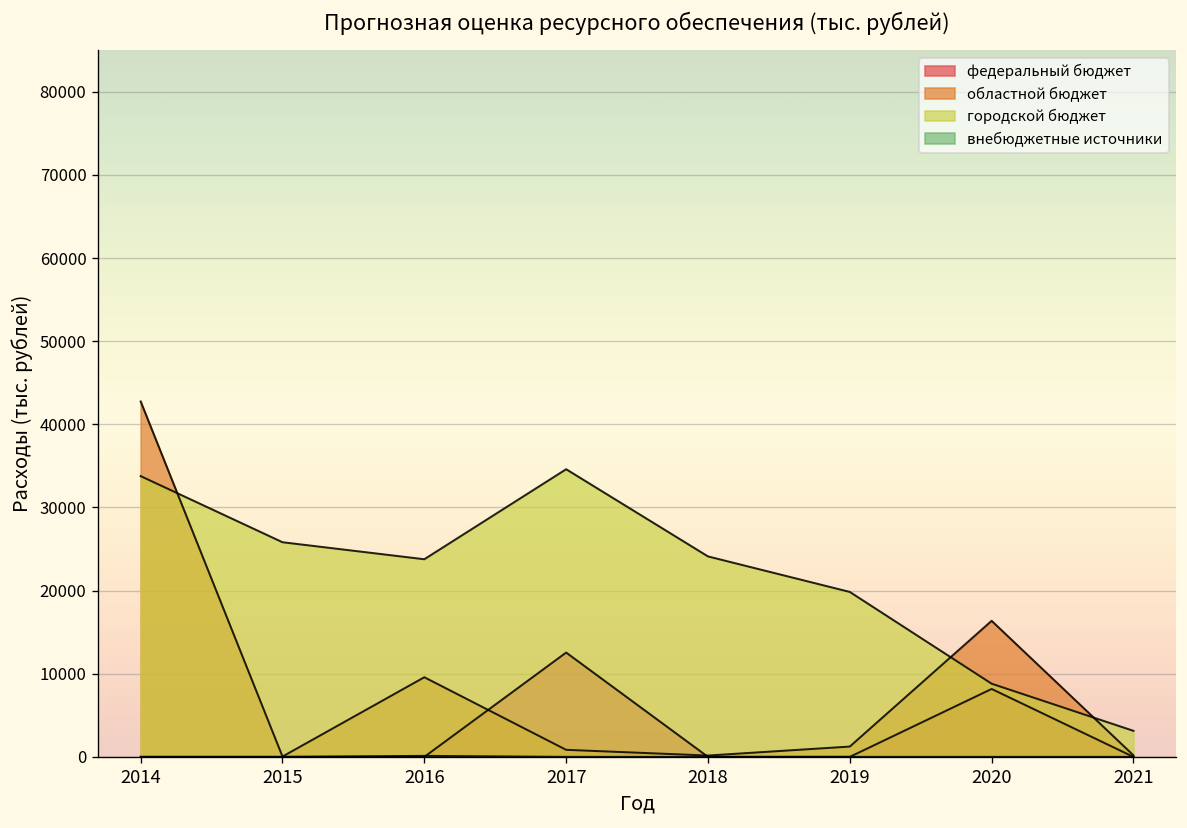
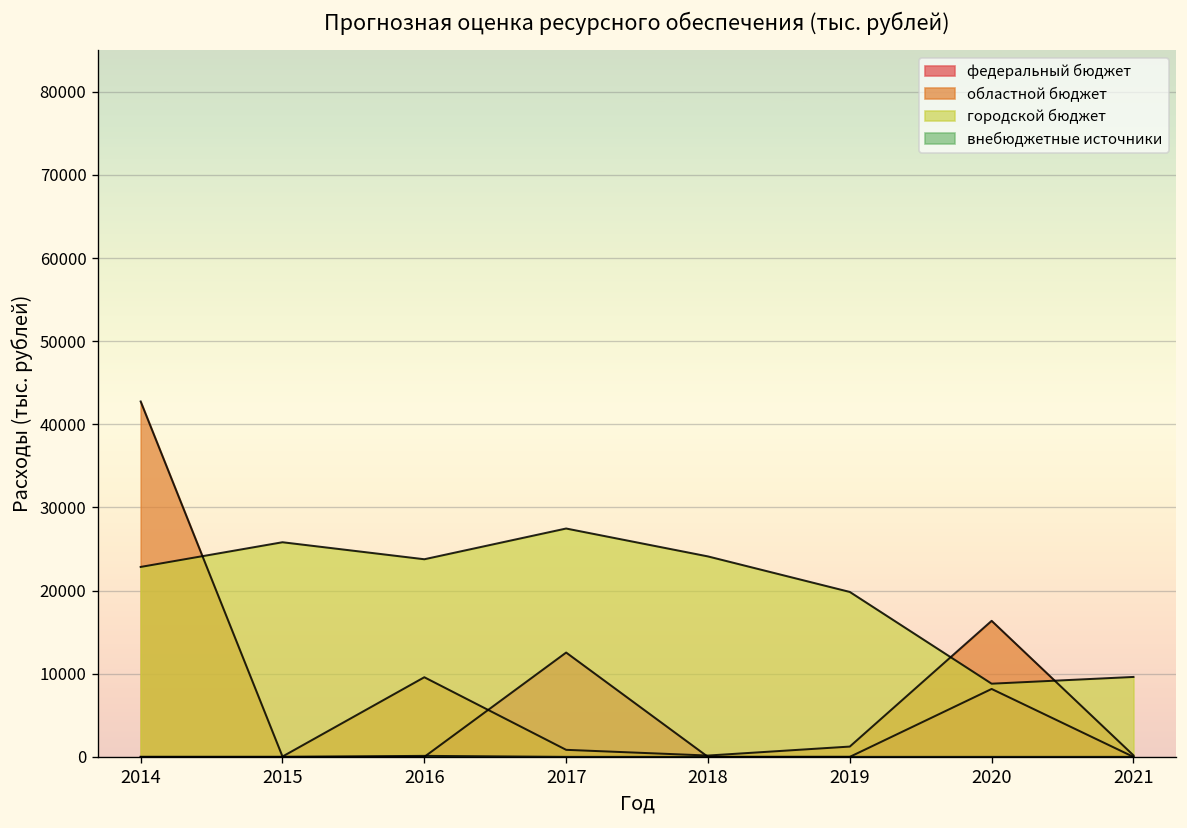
городской бюджет, 2014: 34000 -> 23000
городской бюджет, 2017: 35000 -> 27000
городской бюджет, 2021: 3000 -> 10000
